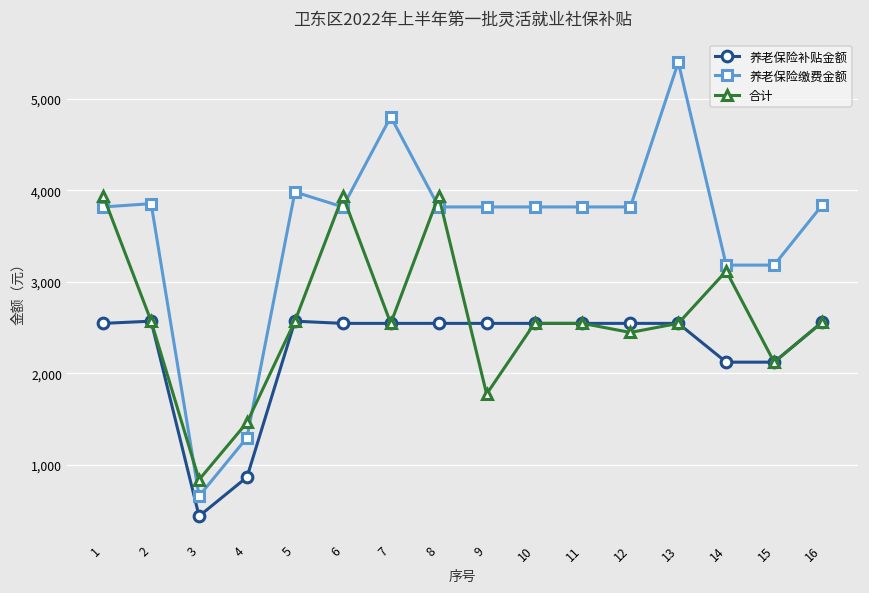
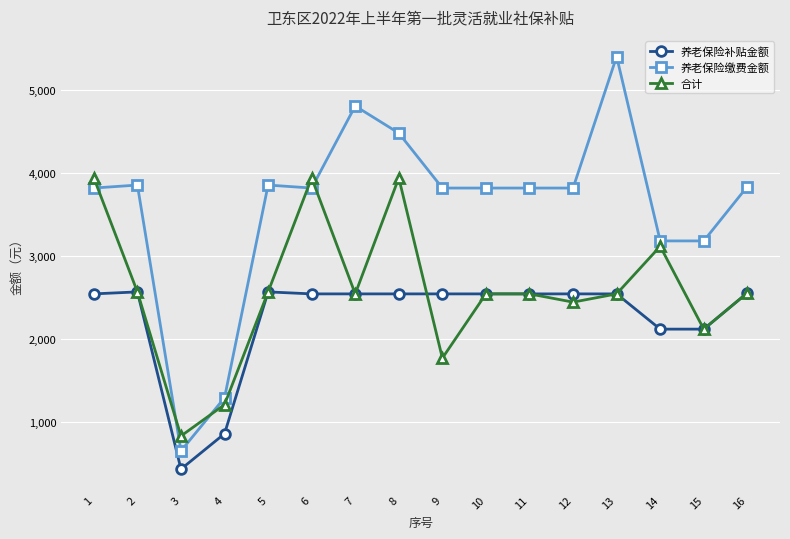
合计, 4: 1,500 -> 1,200
养老保险缴费金额, 5: 4,000 -> 3,900
养老保险缴费金额, 8: 3,800 -> 4,500
